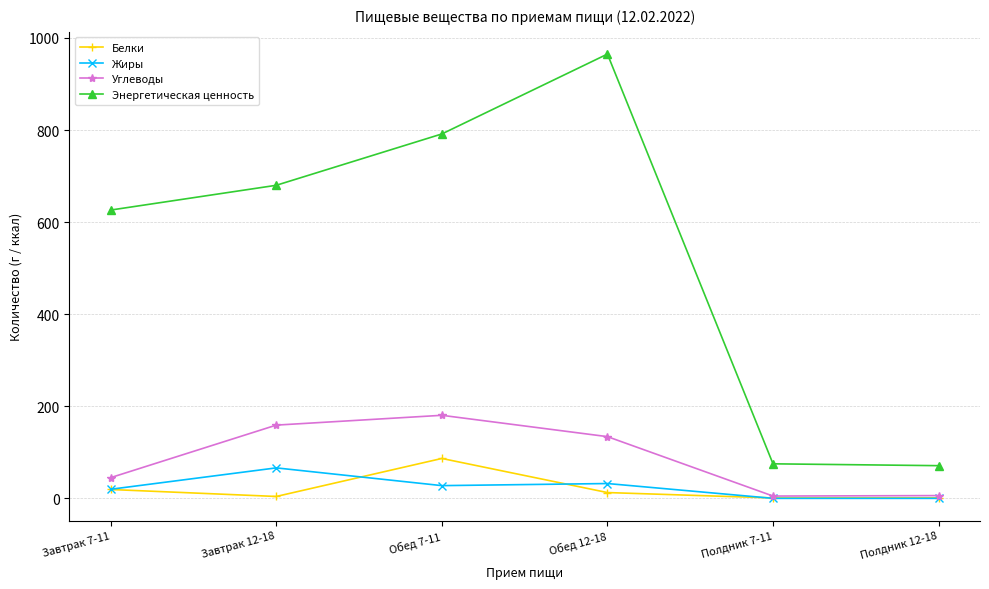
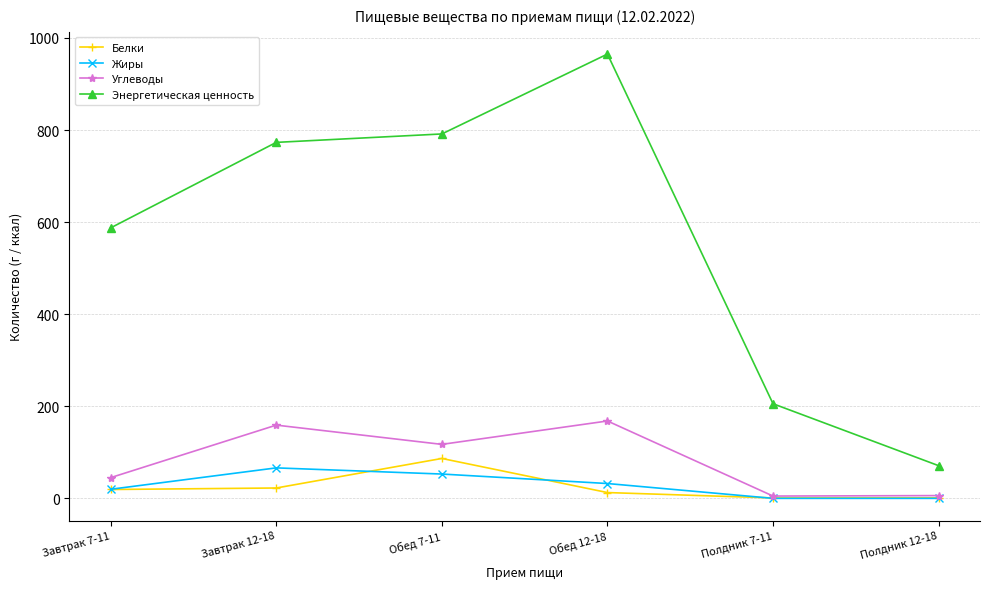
Энергетическая ценность, Завтрак 7-11: 630 -> 590
Белки, Завтрак 12-18: 0 -> 20
Энергетическая ценность, Завтрак 12-18: 680 -> 770
Жиры, Обед 7-11: 30 -> 50
Углеводы, Обед 7-11: 180 -> 120
Углеводы, Обед 12-18: 130 -> 170
Энергетическая ценность, Полдник 7-11: 80 -> 210
